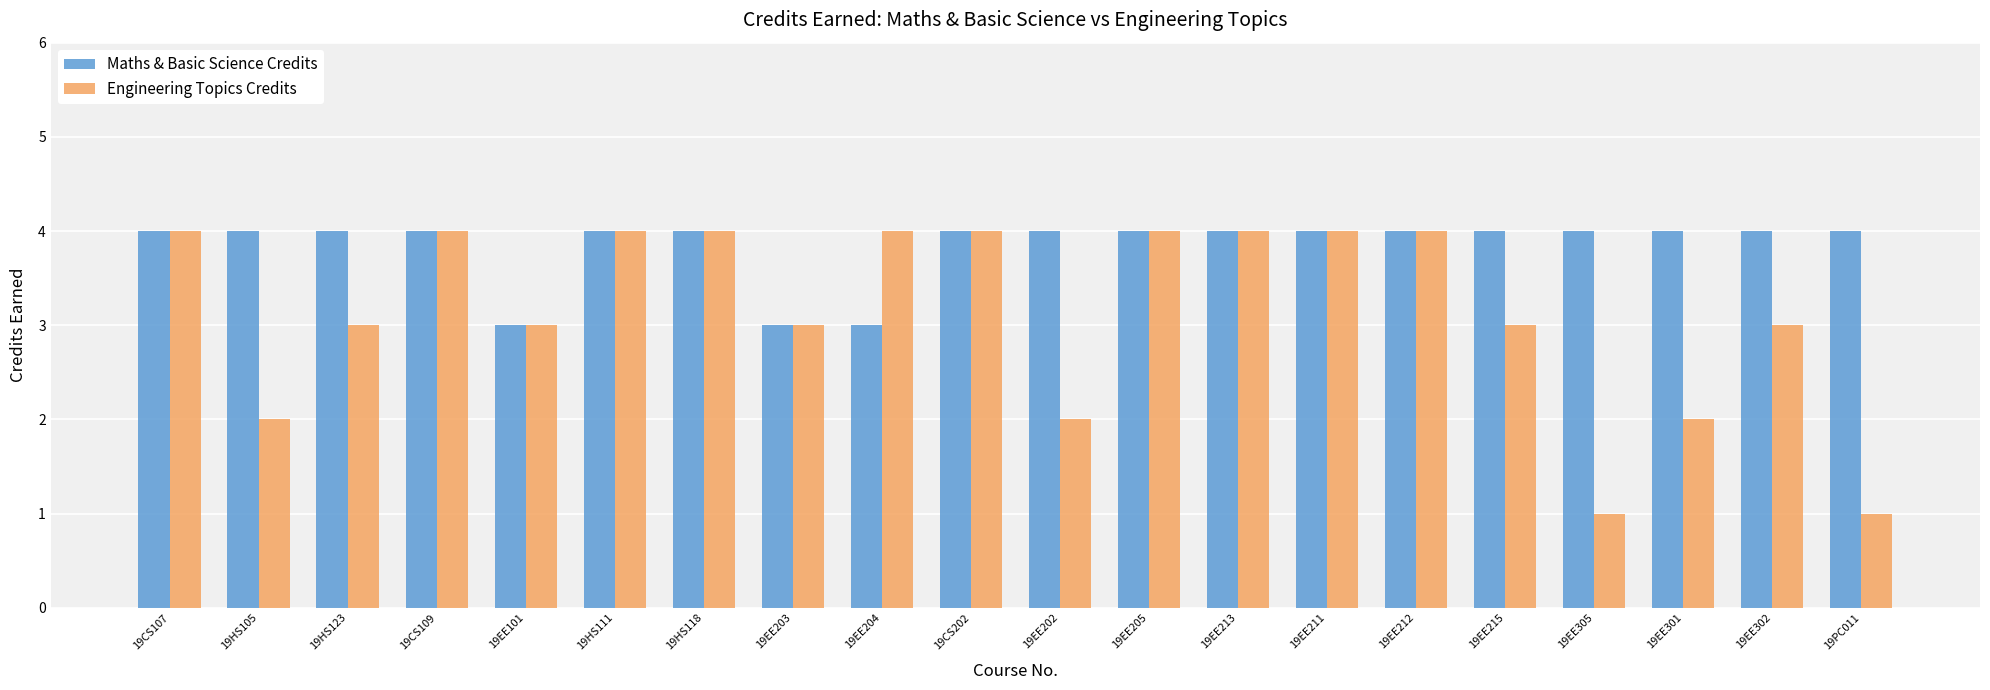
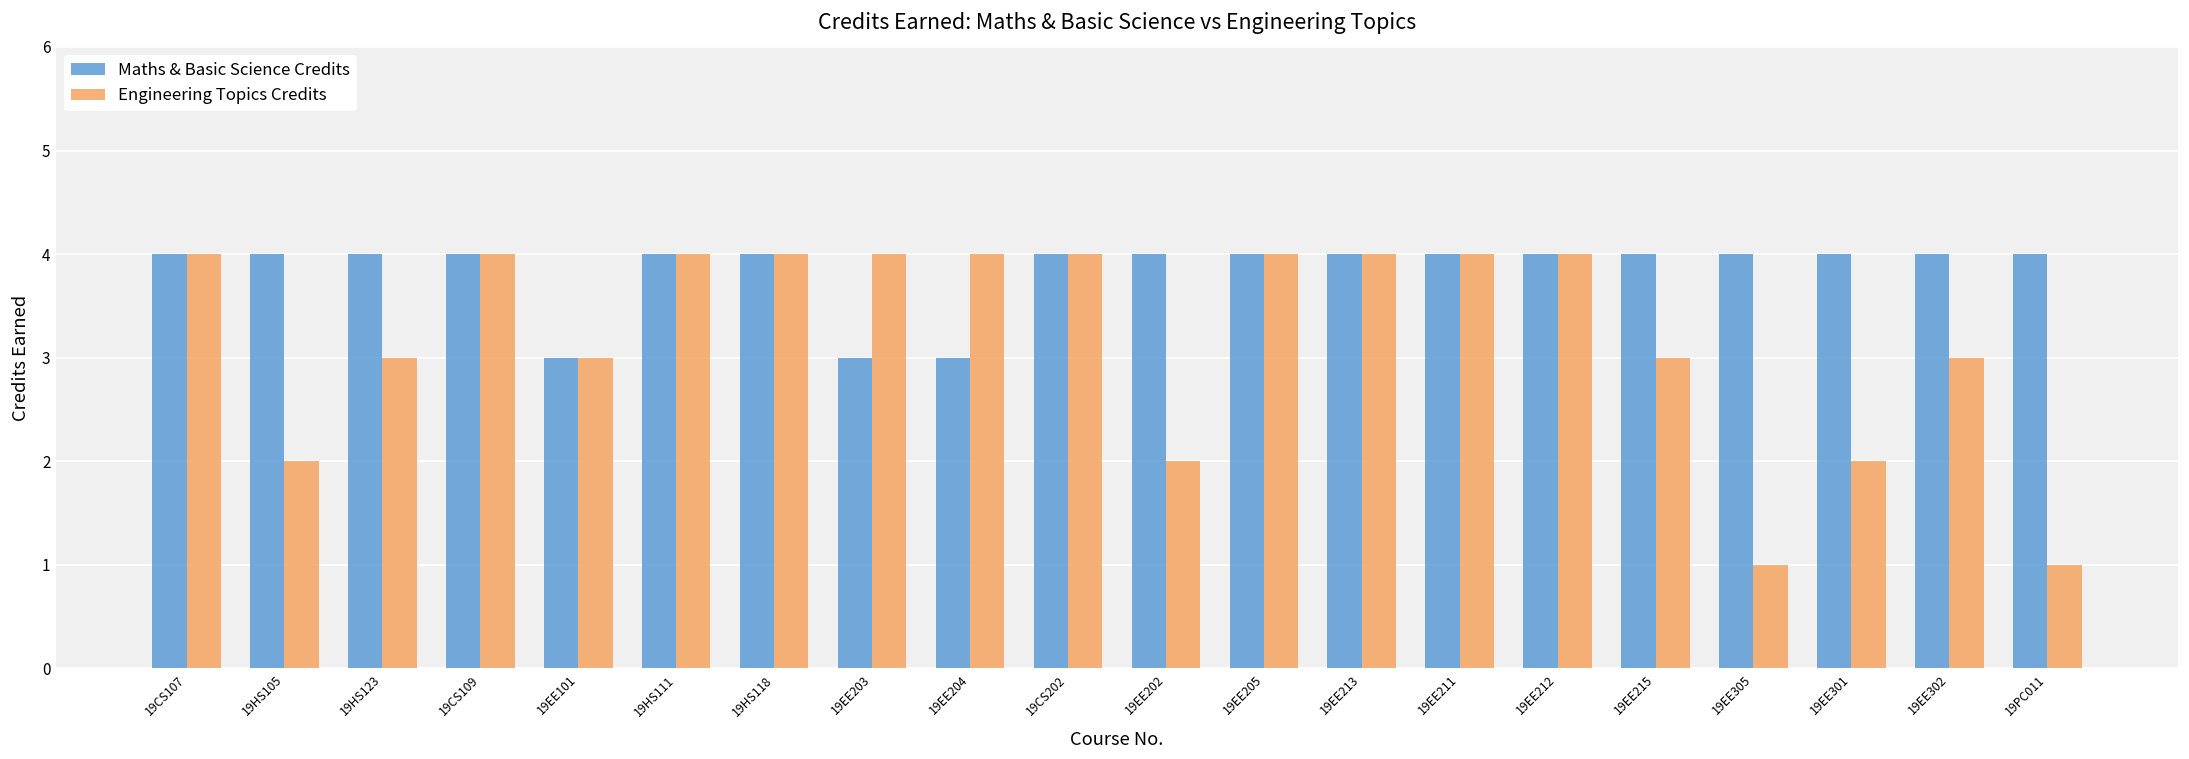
Engineering Topics Credits, 19EE203: 3 -> 4
